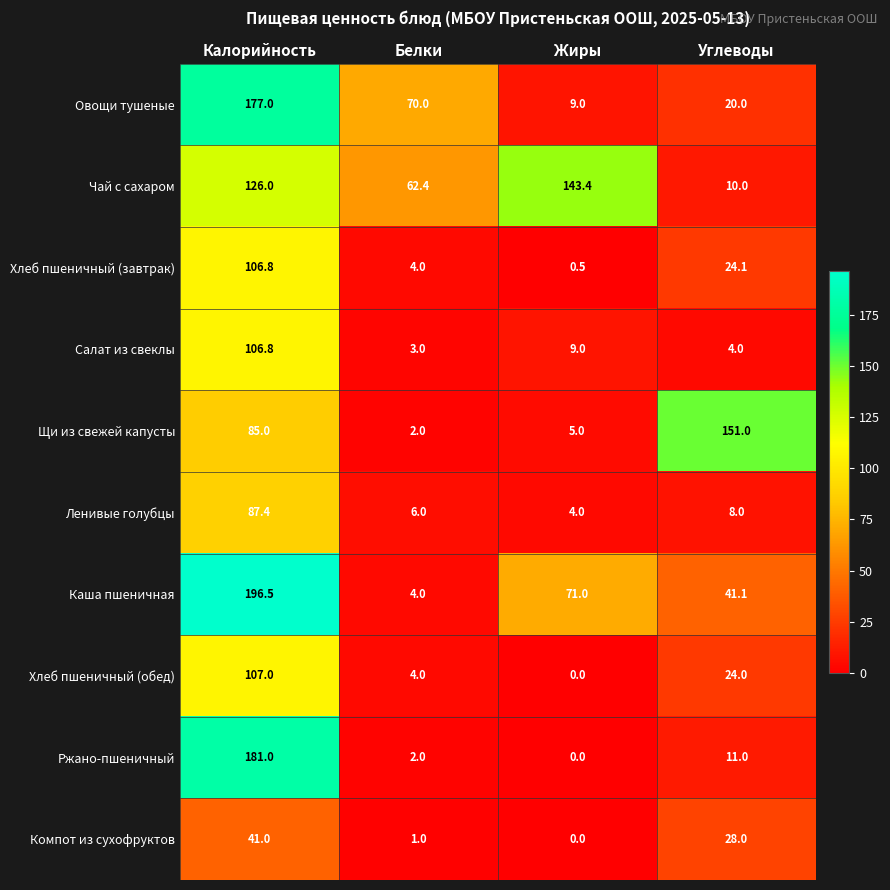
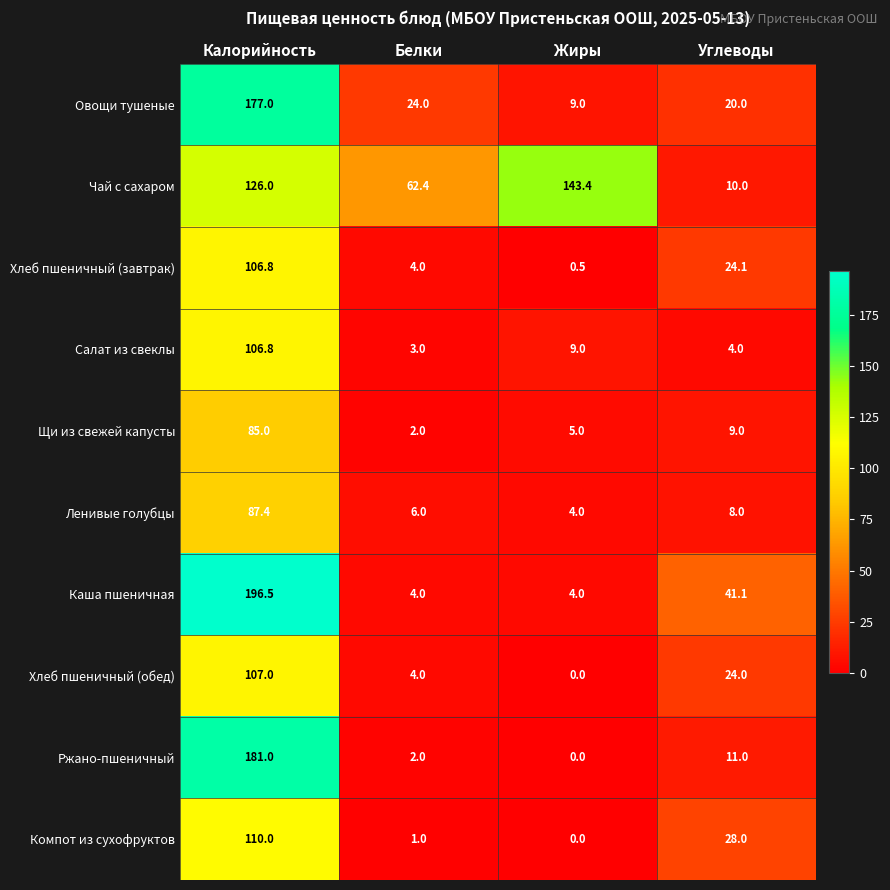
Овощи тушеные, Белки: 70.0 -> 24.0
Щи из свежей капусты, Углеводы: 151.0 -> 9.0
Каша пшеничная, Жиры: 71.0 -> 4.0
Компот из сухофруктов, Калорийность: 41.0 -> 110.0
